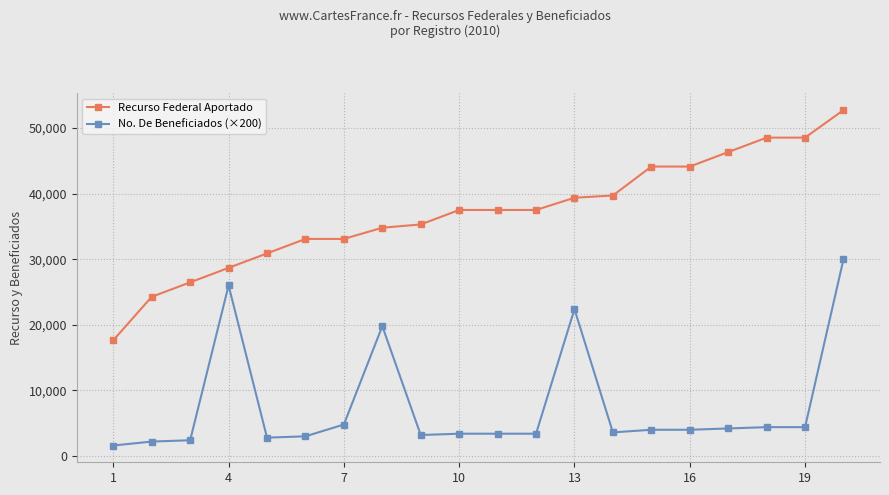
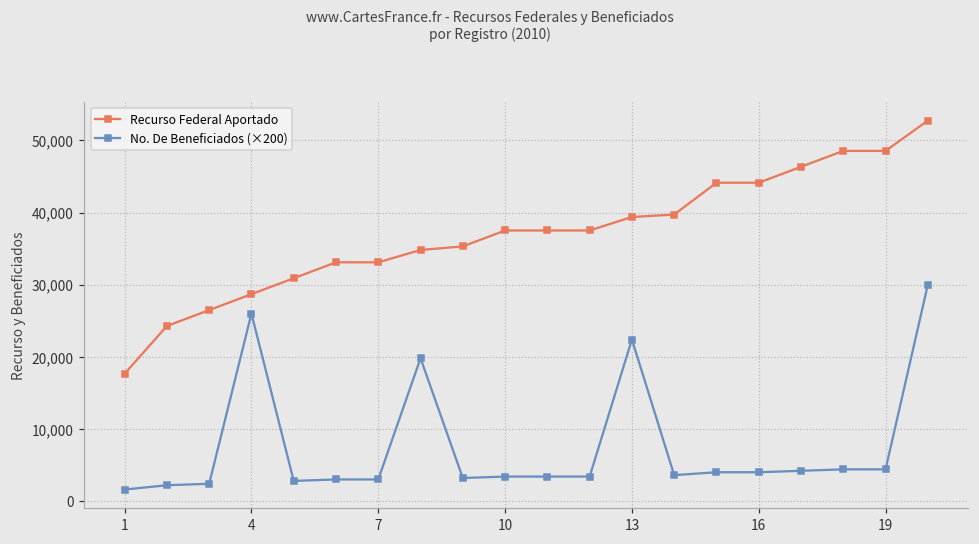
No. De Beneficiados (×200), 7: 5,000 -> 3,000
